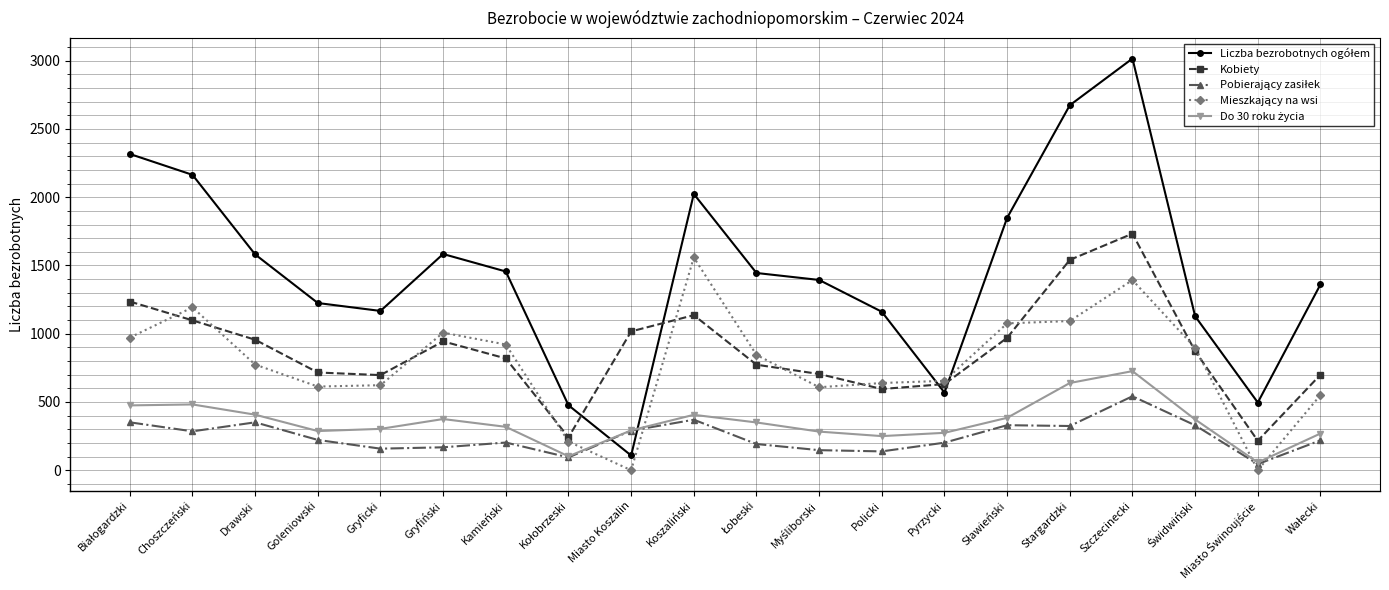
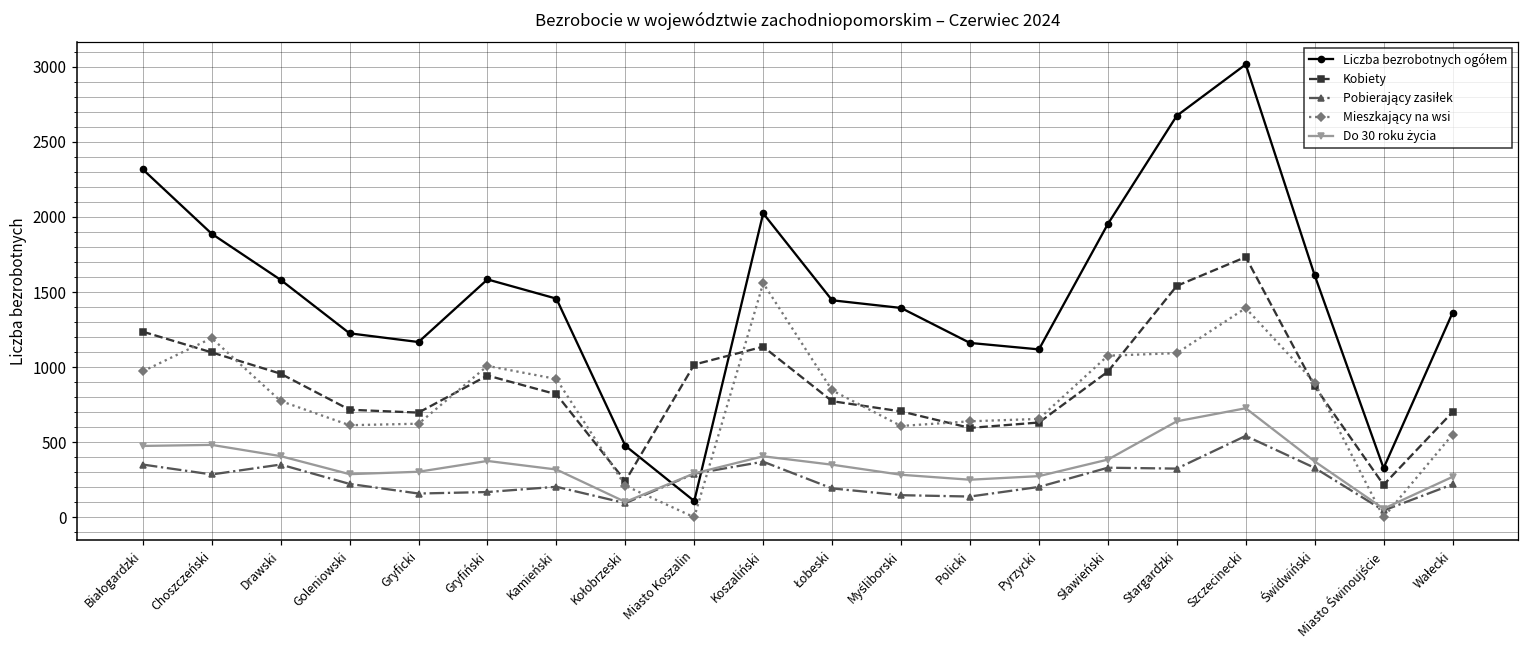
Liczba bezrobotnych ogółem, Choszczeński: 2160 -> 1890
Liczba bezrobotnych ogółem, Pyrzycki: 570 -> 1120
Liczba bezrobotnych ogółem, Sławieński: 1850 -> 1950
Liczba bezrobotnych ogółem, Świdwiński: 1130 -> 1610
Liczba bezrobotnych ogółem, Miasto Świnoujście: 500 -> 330
